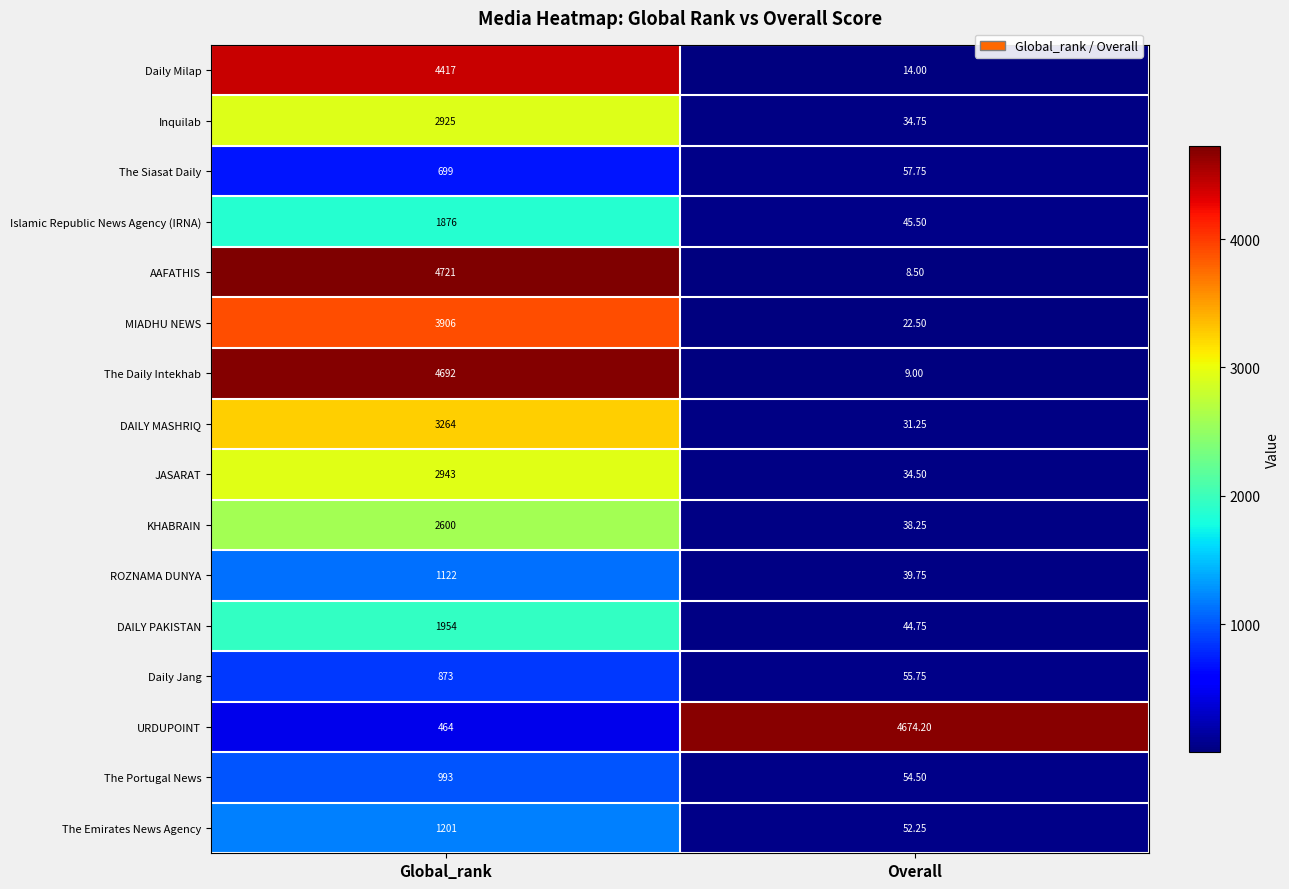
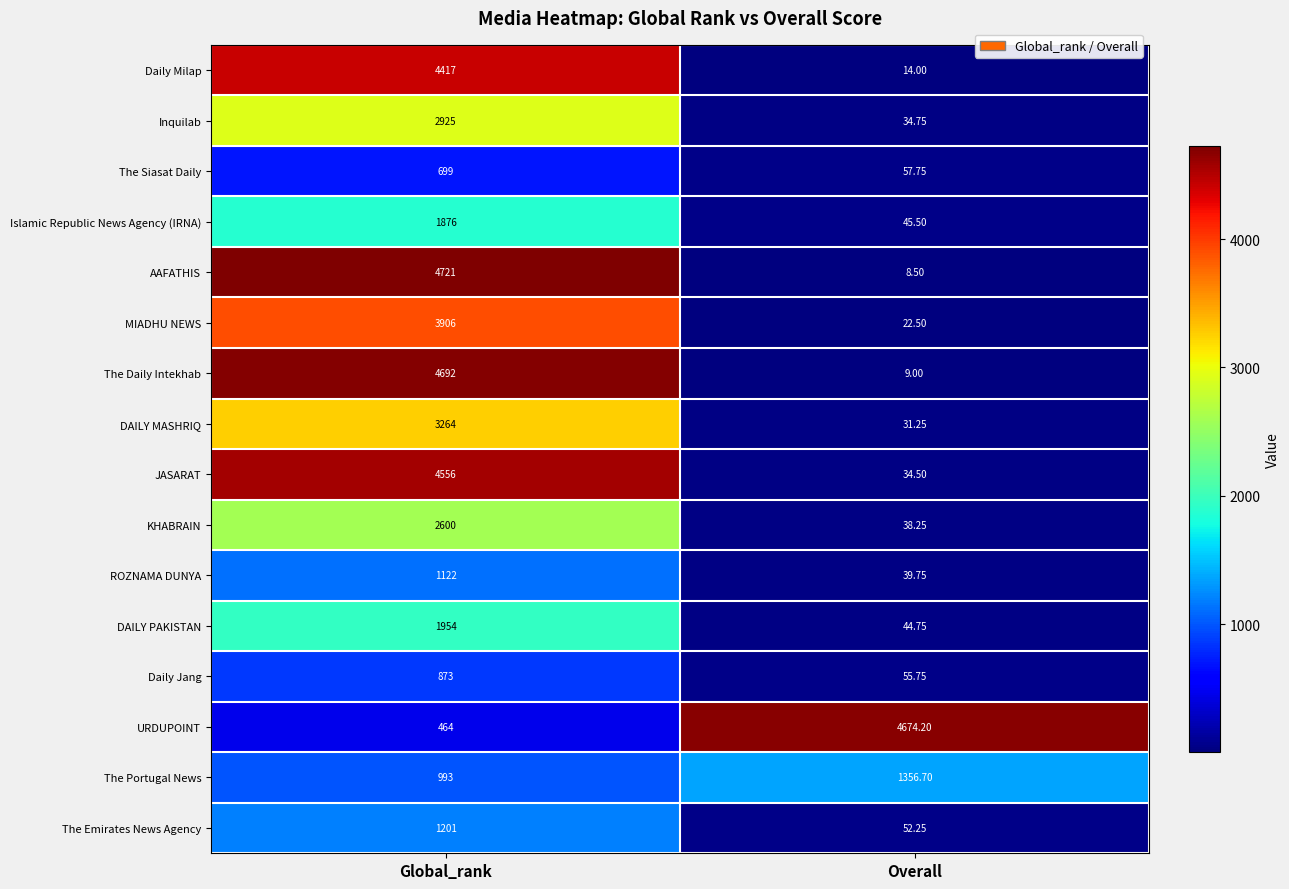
JASARAT, Global_rank: 2943 -> 4556
The Portugal News, Overall: 54.50 -> 1356.70
